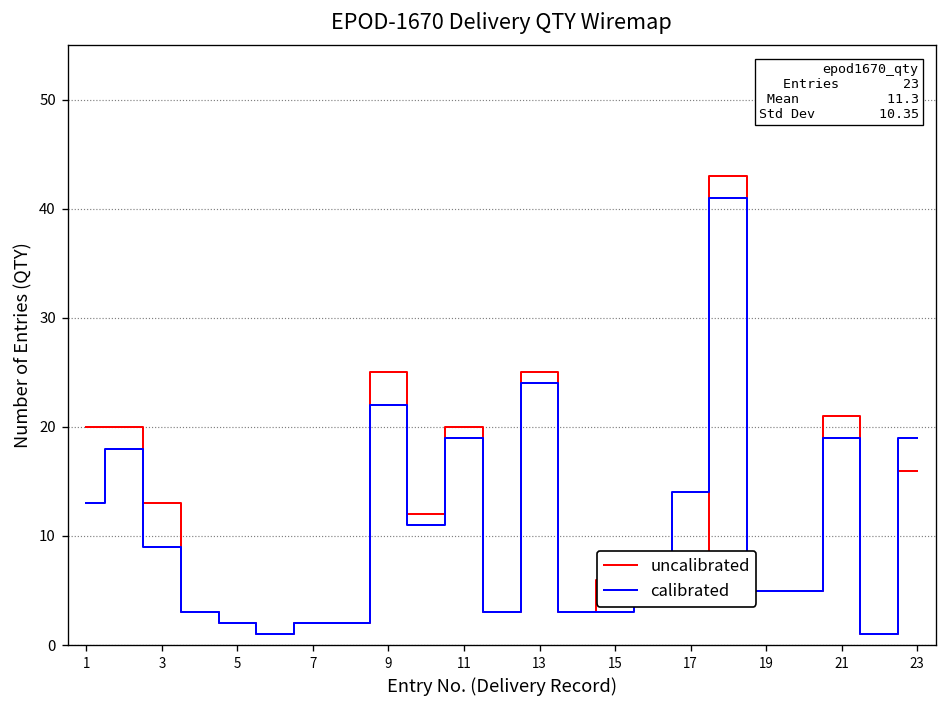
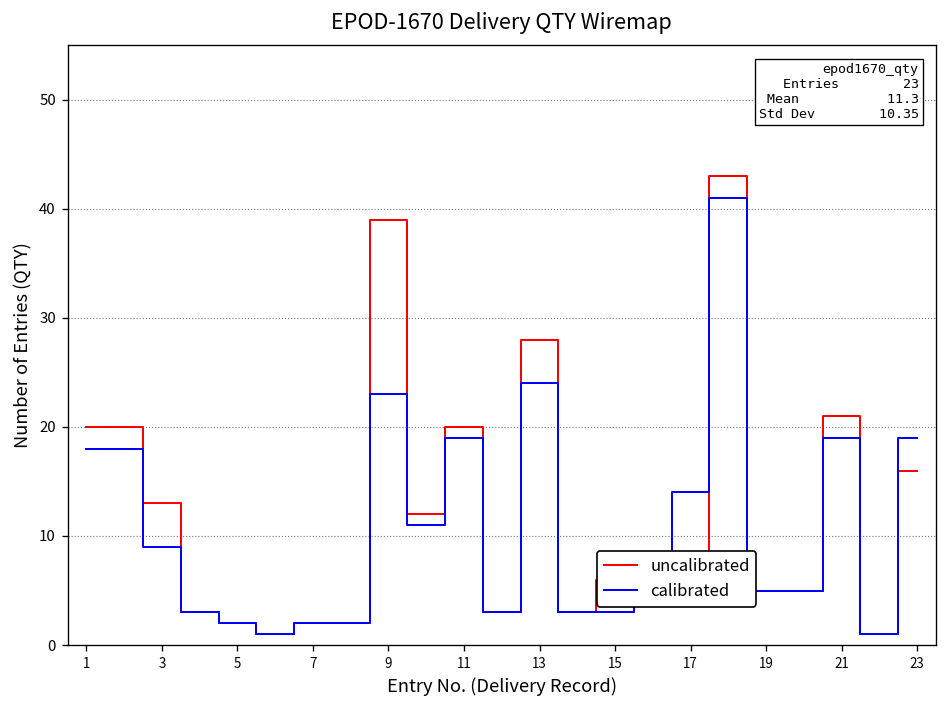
calibrated, 1: 13 -> 18
uncalibrated, 9: 25 -> 39
calibrated, 9: 22 -> 23
uncalibrated, 13: 25 -> 28
